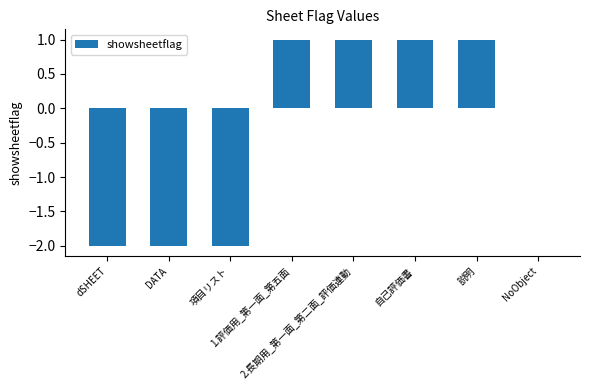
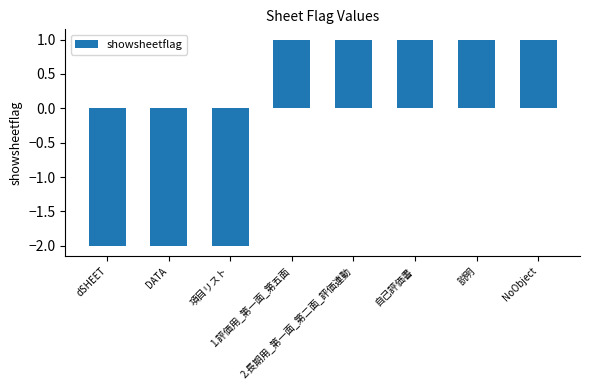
NoObject: 0 -> 1
